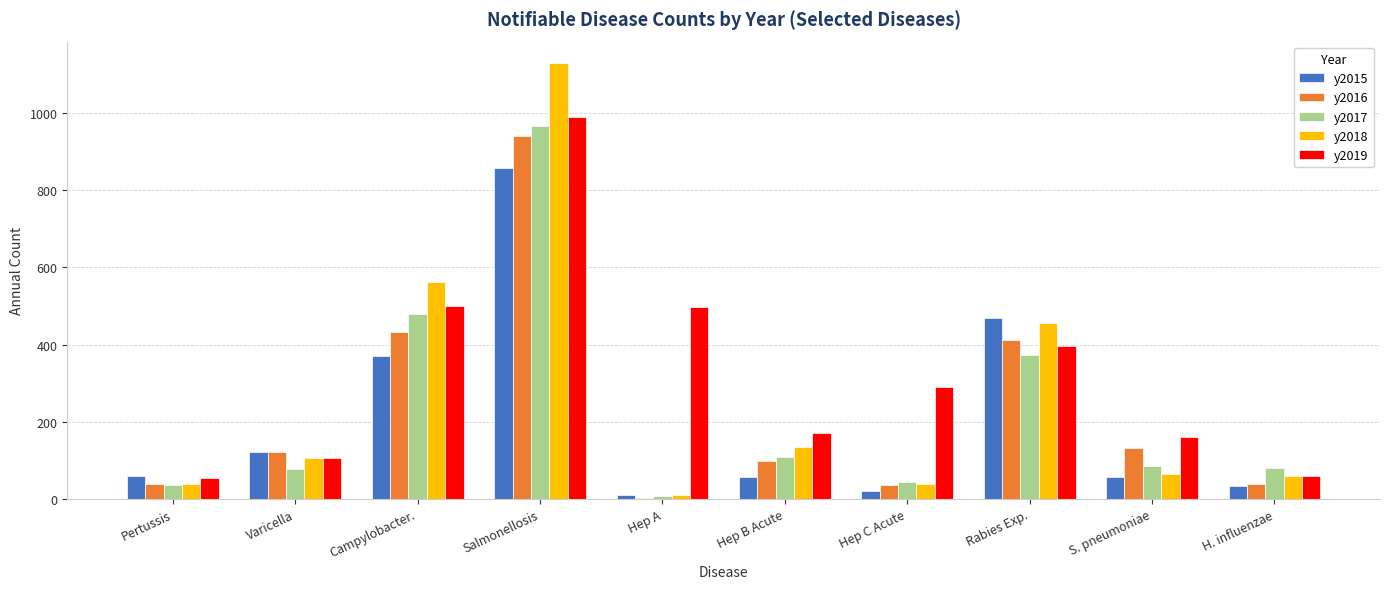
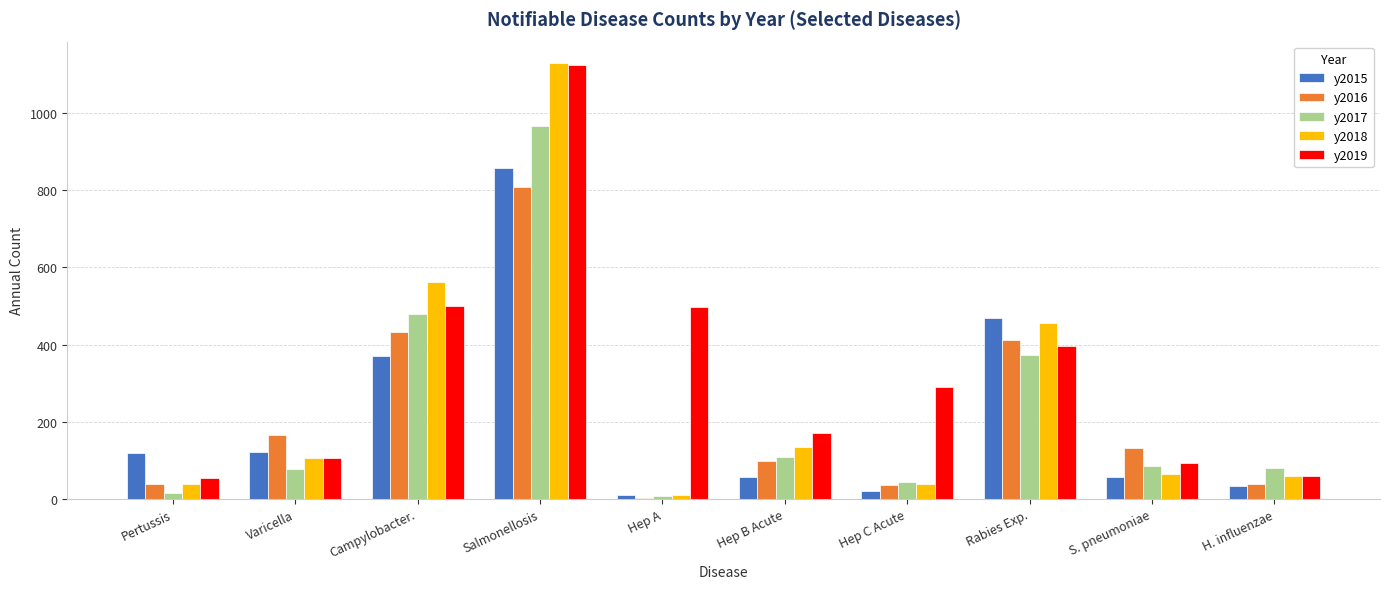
y2015, Pertussis: 60 -> 120
y2017, Pertussis: 40 -> 10
y2016, Varicella: 120 -> 170
y2016, Salmonellosis: 940 -> 810
y2019, Salmonellosis: 990 -> 1130
y2019, S. pneumoniae: 160 -> 90
